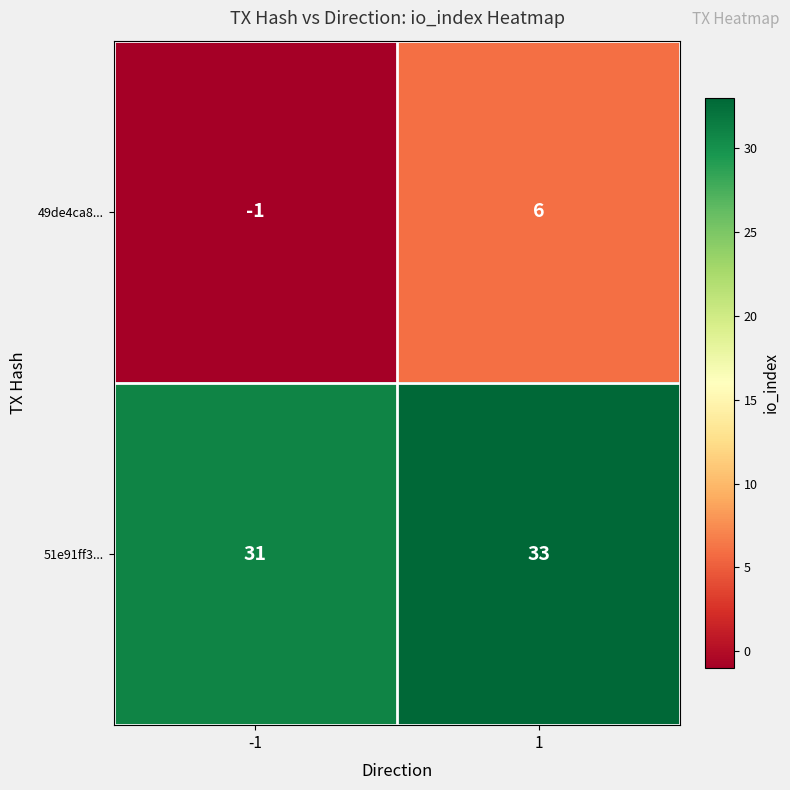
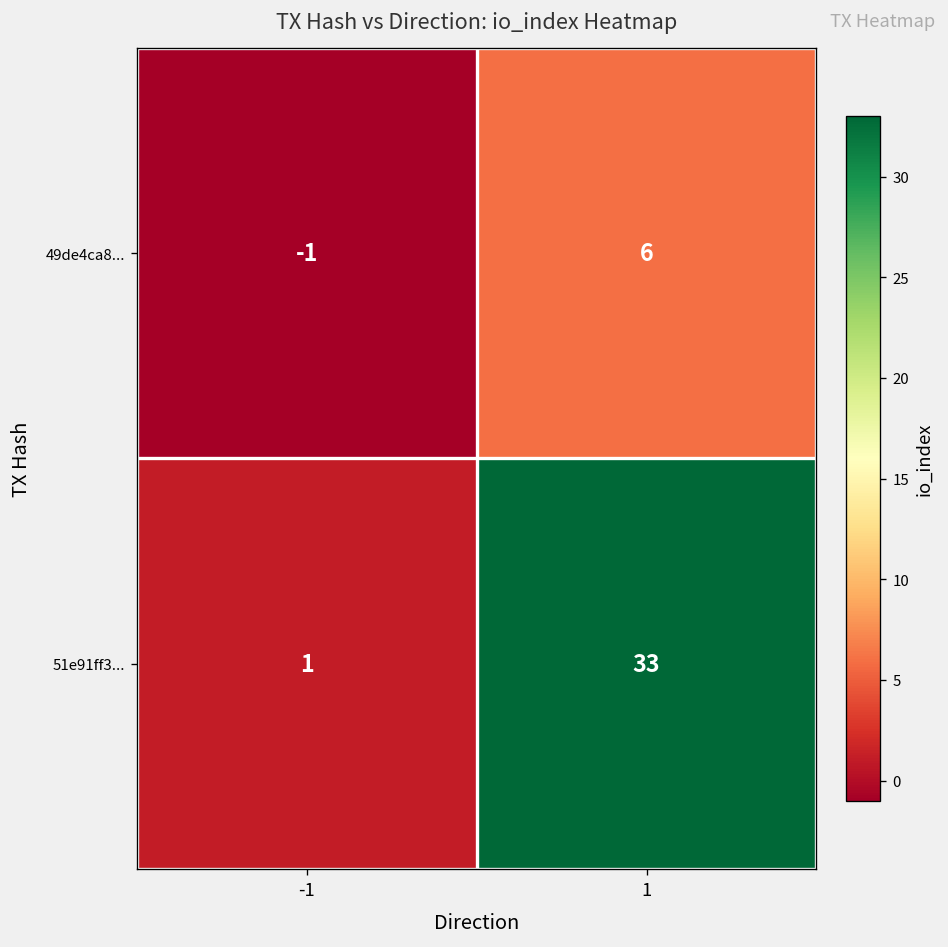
51e91ff3..., -1: 31 -> 1
